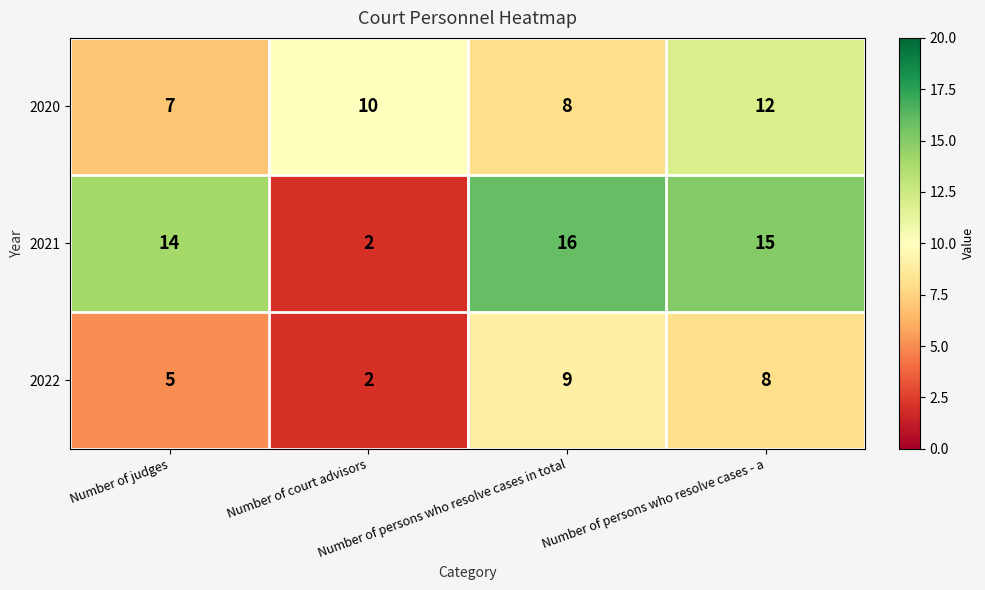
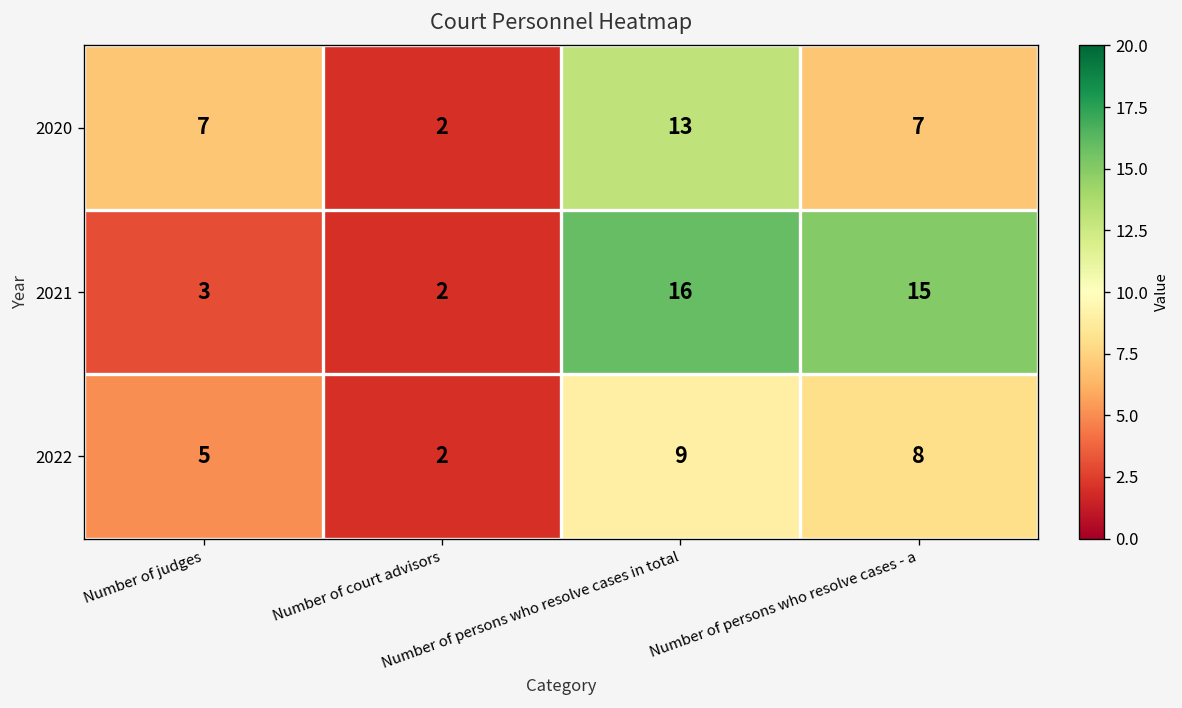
2020, Number of court advisors: 10 -> 2
2020, Number of persons who resolve cases in total: 8 -> 13
2020, Number of persons who resolve cases - a: 12 -> 7
2021, Number of judges: 14 -> 3
